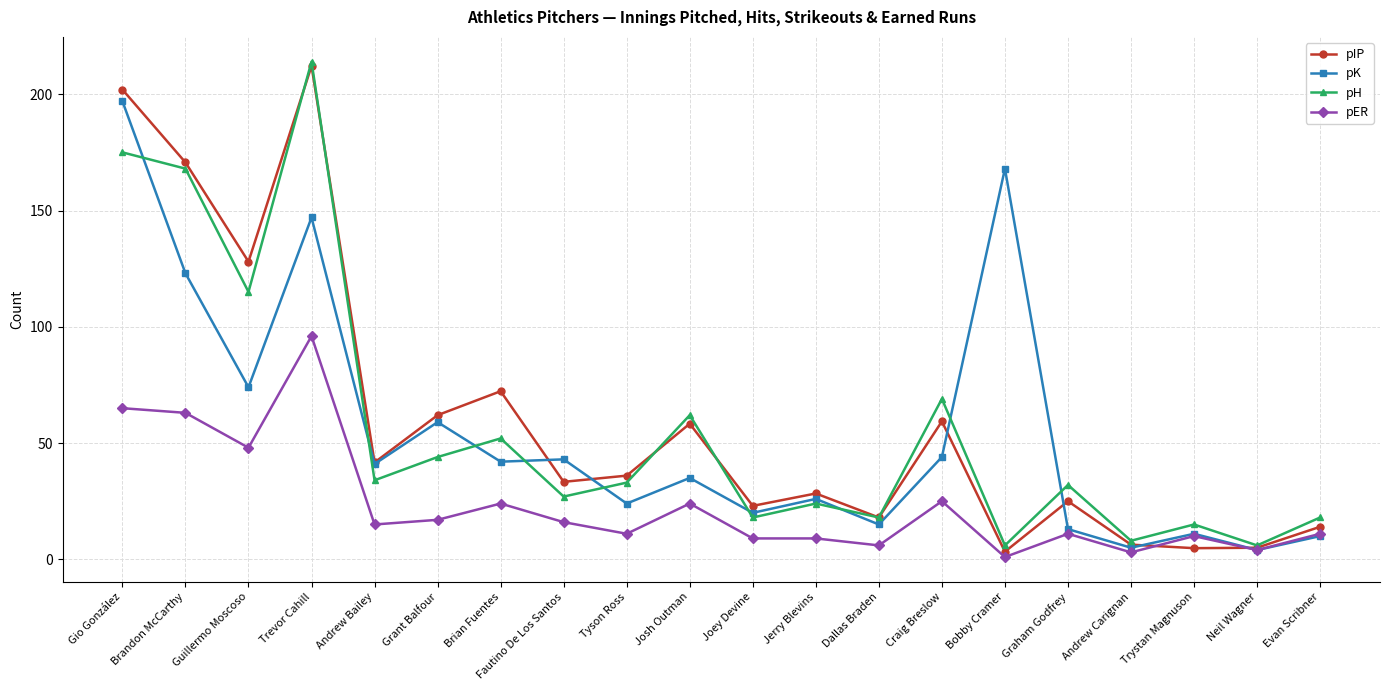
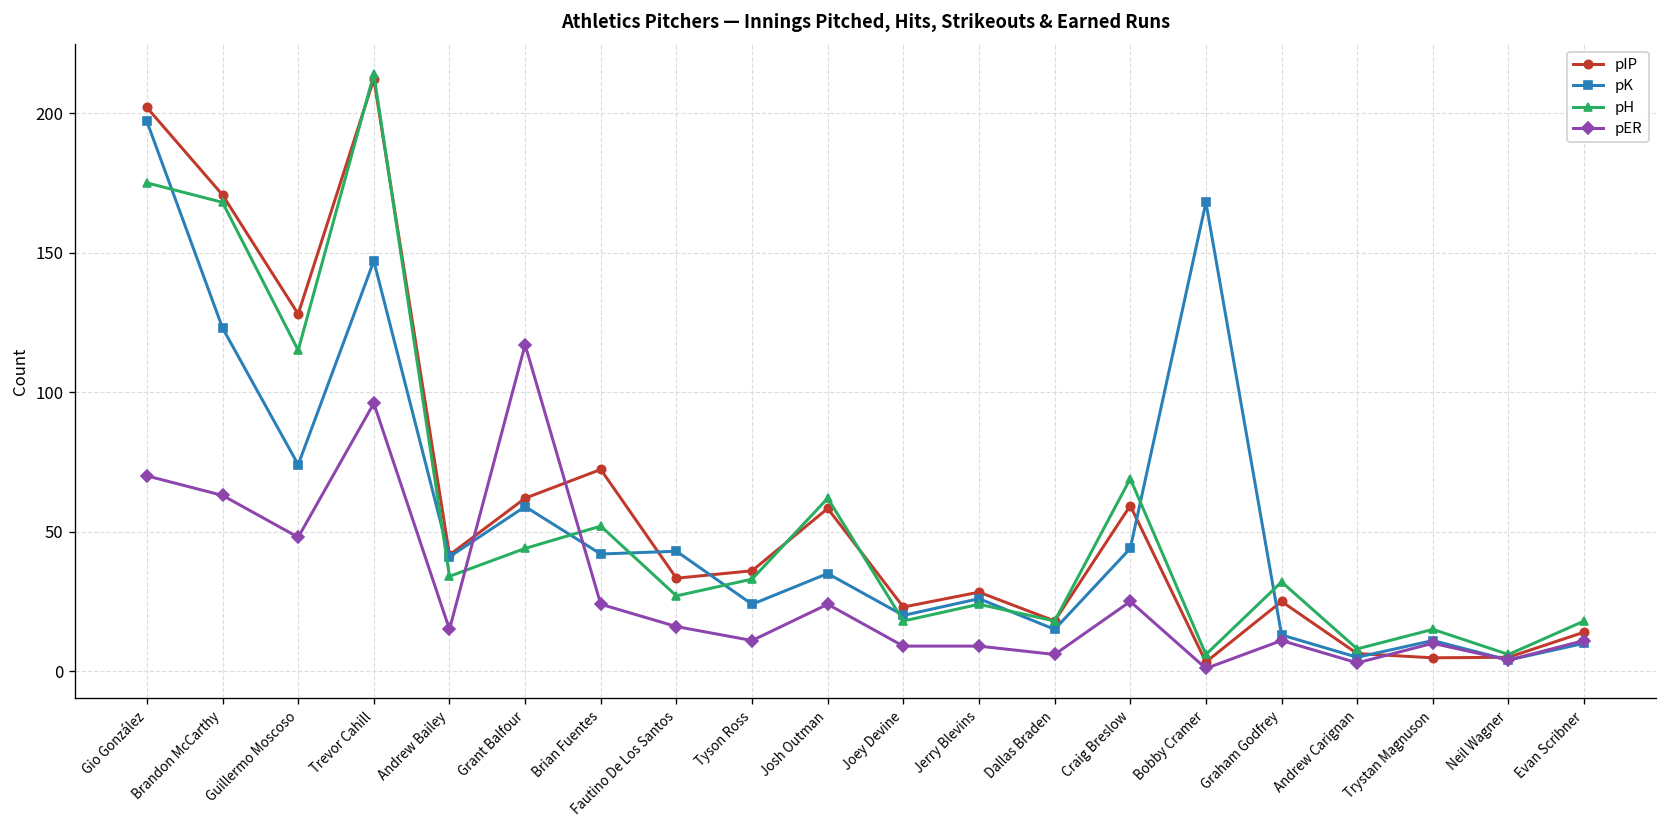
pER, Gio González: 65 -> 70
pER, Grant Balfour: 17 -> 117
